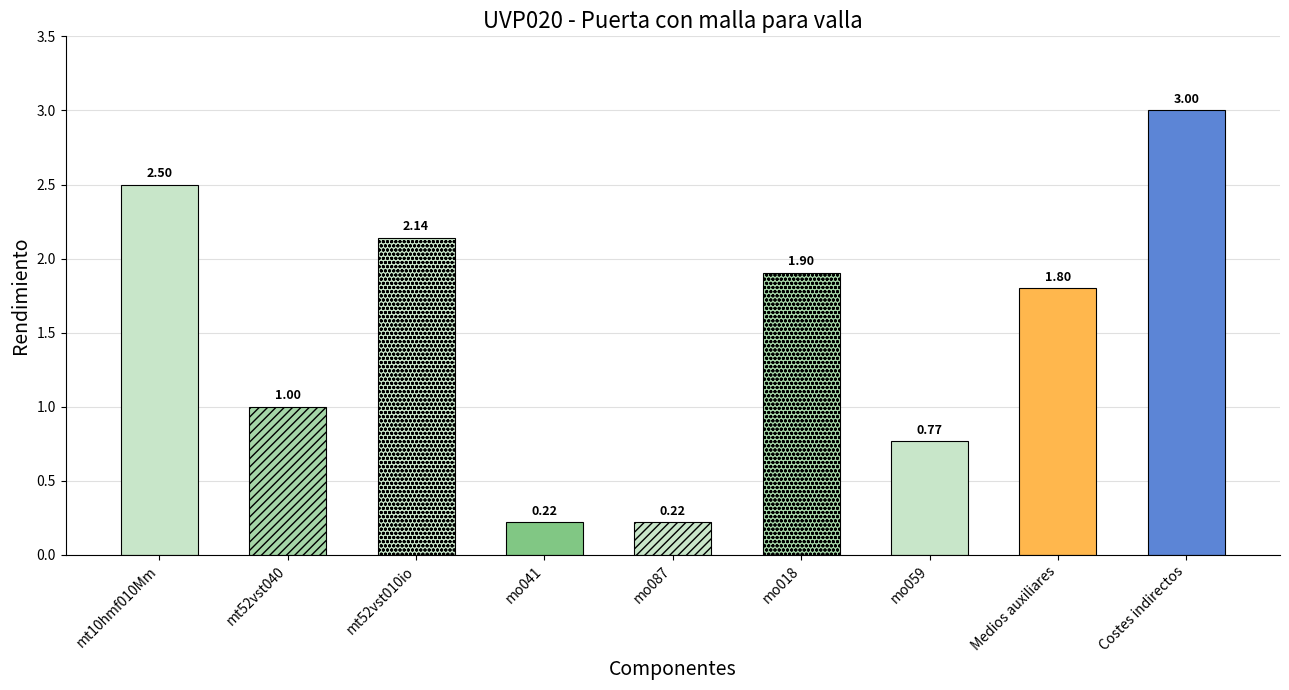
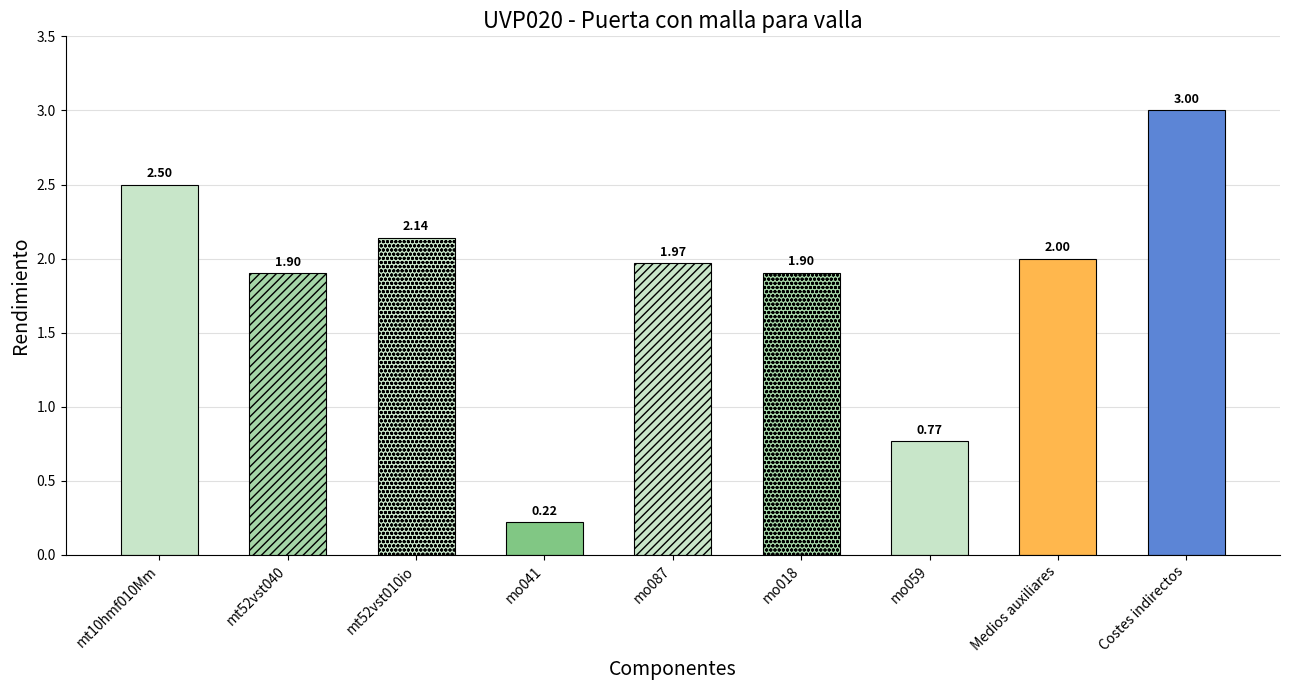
mt52vst040: 1.00 -> 1.90
mo087: 0.22 -> 1.97
Medios auxiliares: 1.80 -> 2.00
